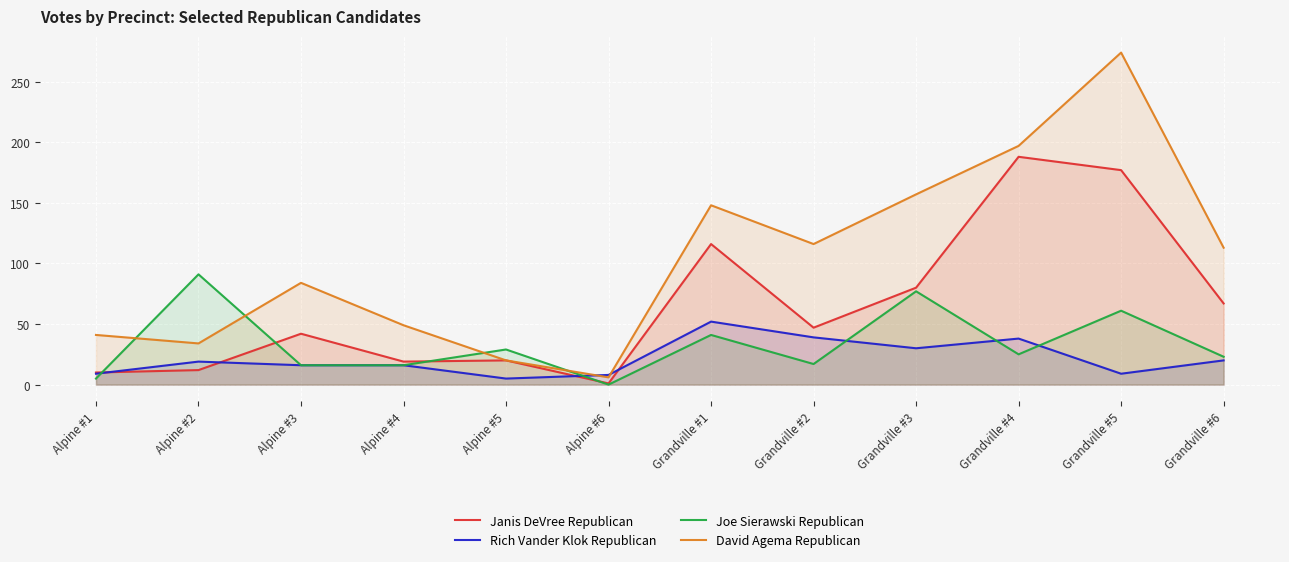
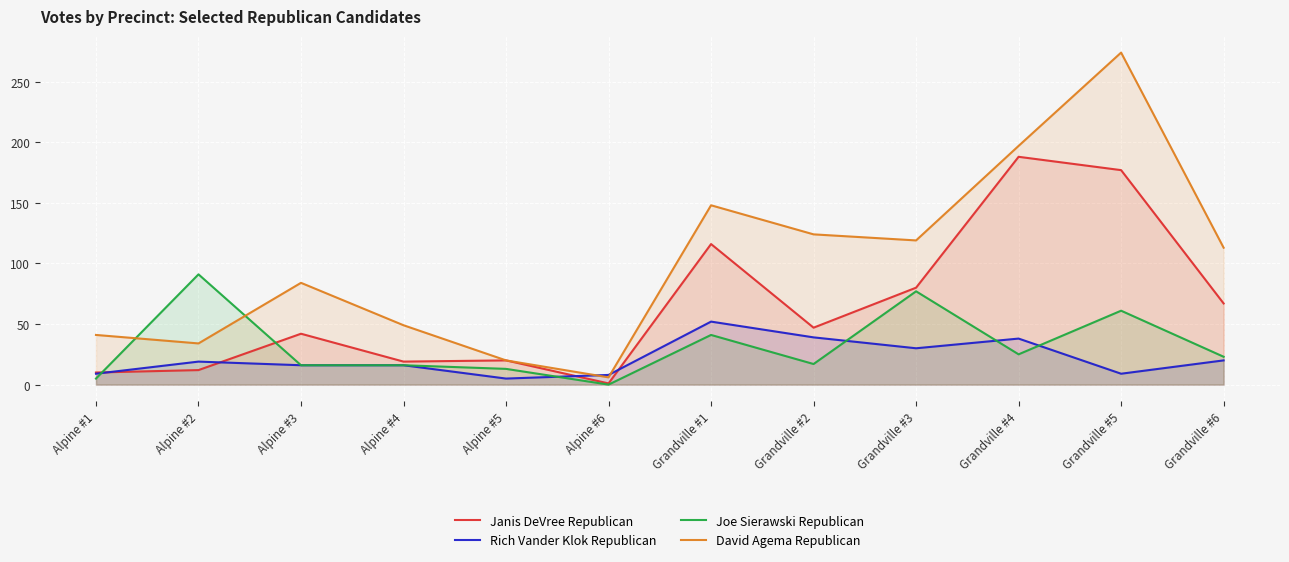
Joe Sierawski Republican, Alpine #5: 29 -> 13
David Agema Republican, Grandville #2: 116 -> 124
David Agema Republican, Grandville #3: 157 -> 119
